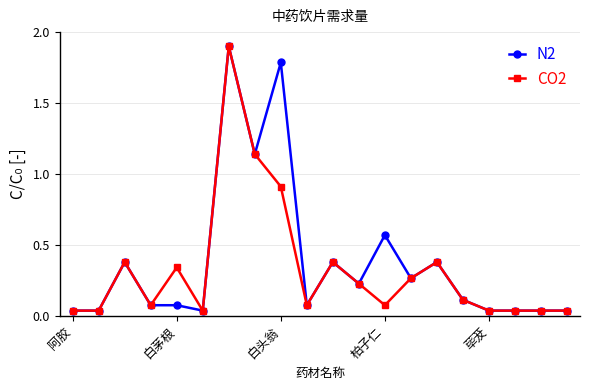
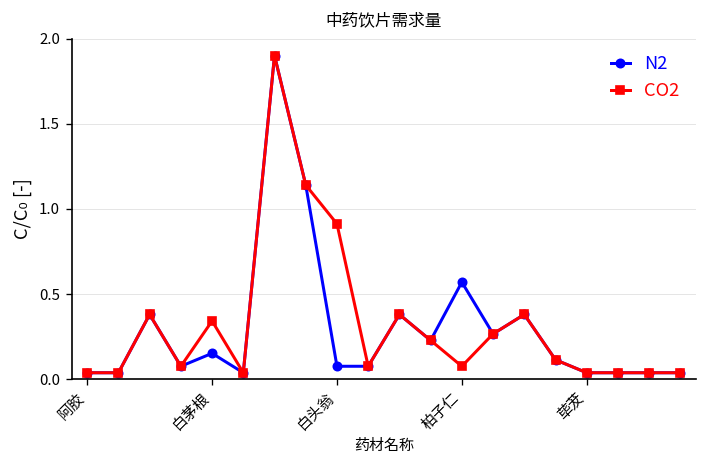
N2, 白茅根: 0.08 -> 0.15
N2, 白头翁: 1.79 -> 0.08
